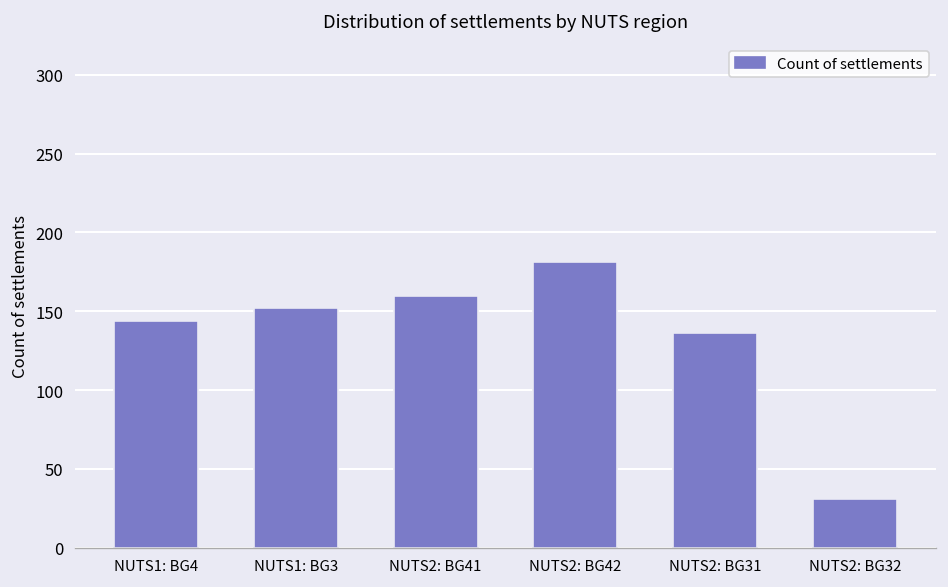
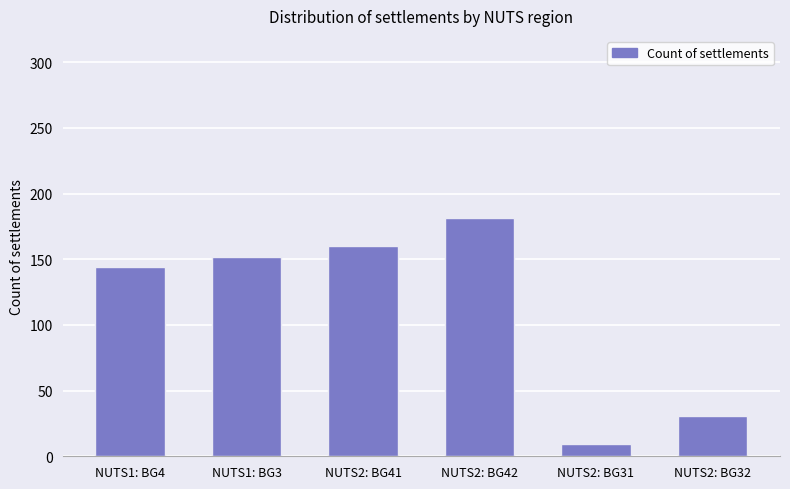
NUTS2: BG31: 136 -> 9
